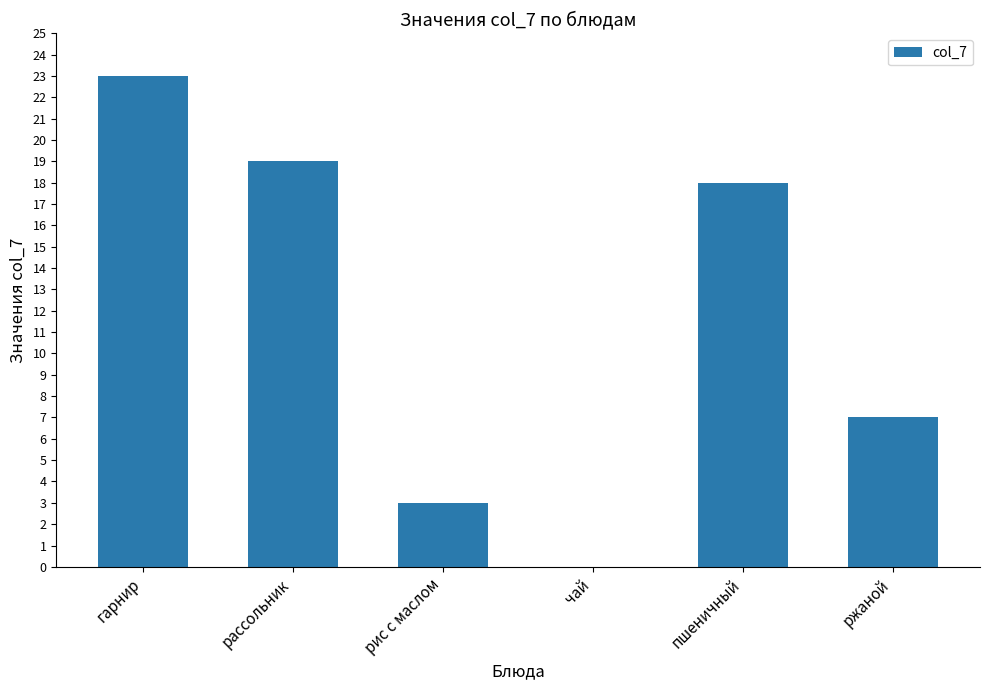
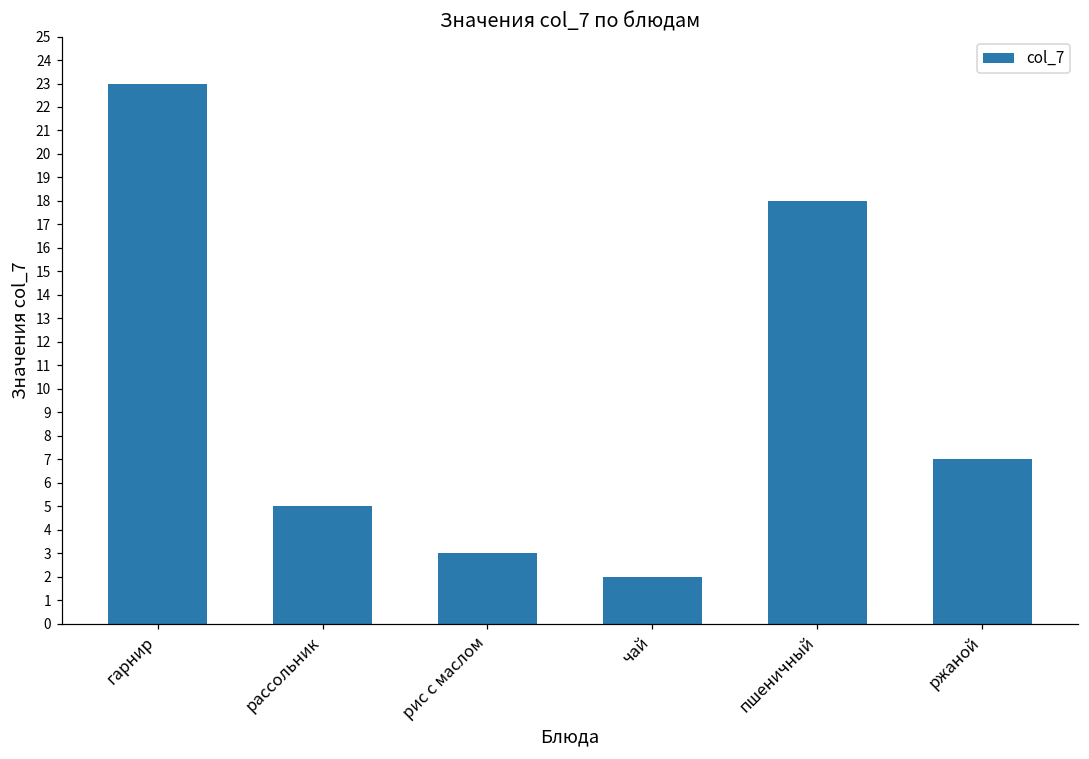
рассольник: 19 -> 5
чай: 0 -> 2
